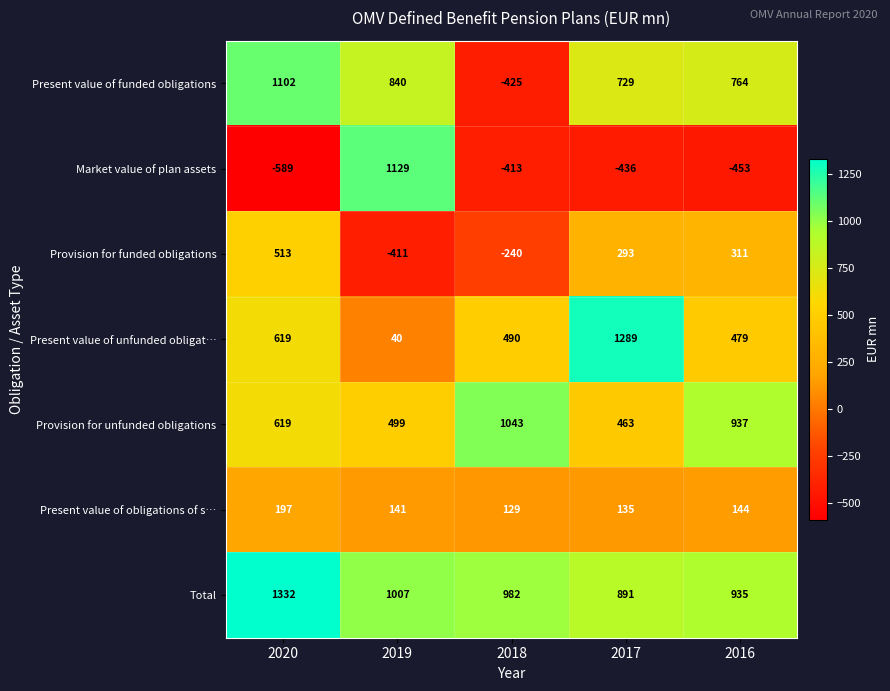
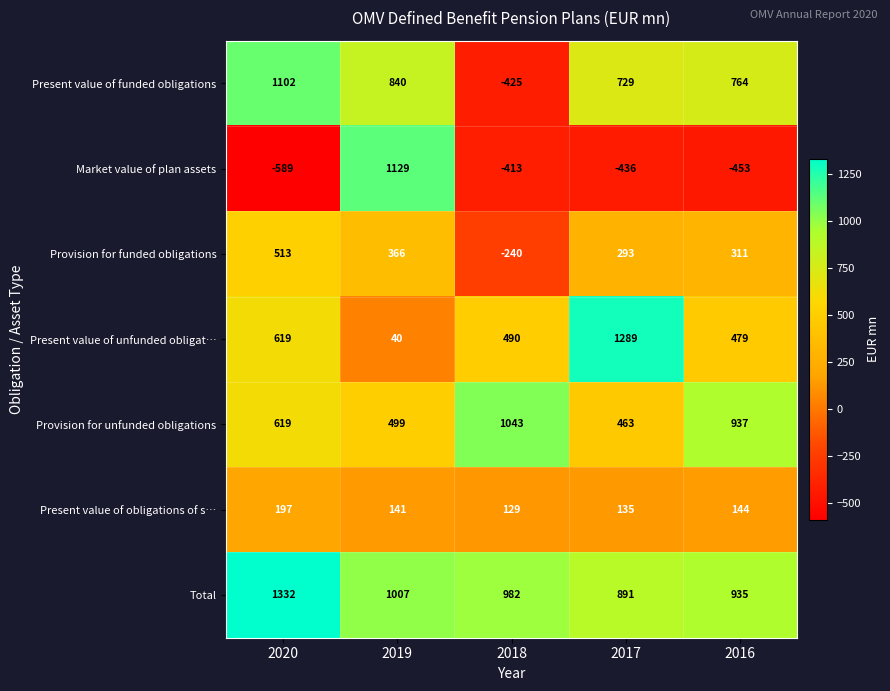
Provision for funded obligations, 2019: -411 -> 366
